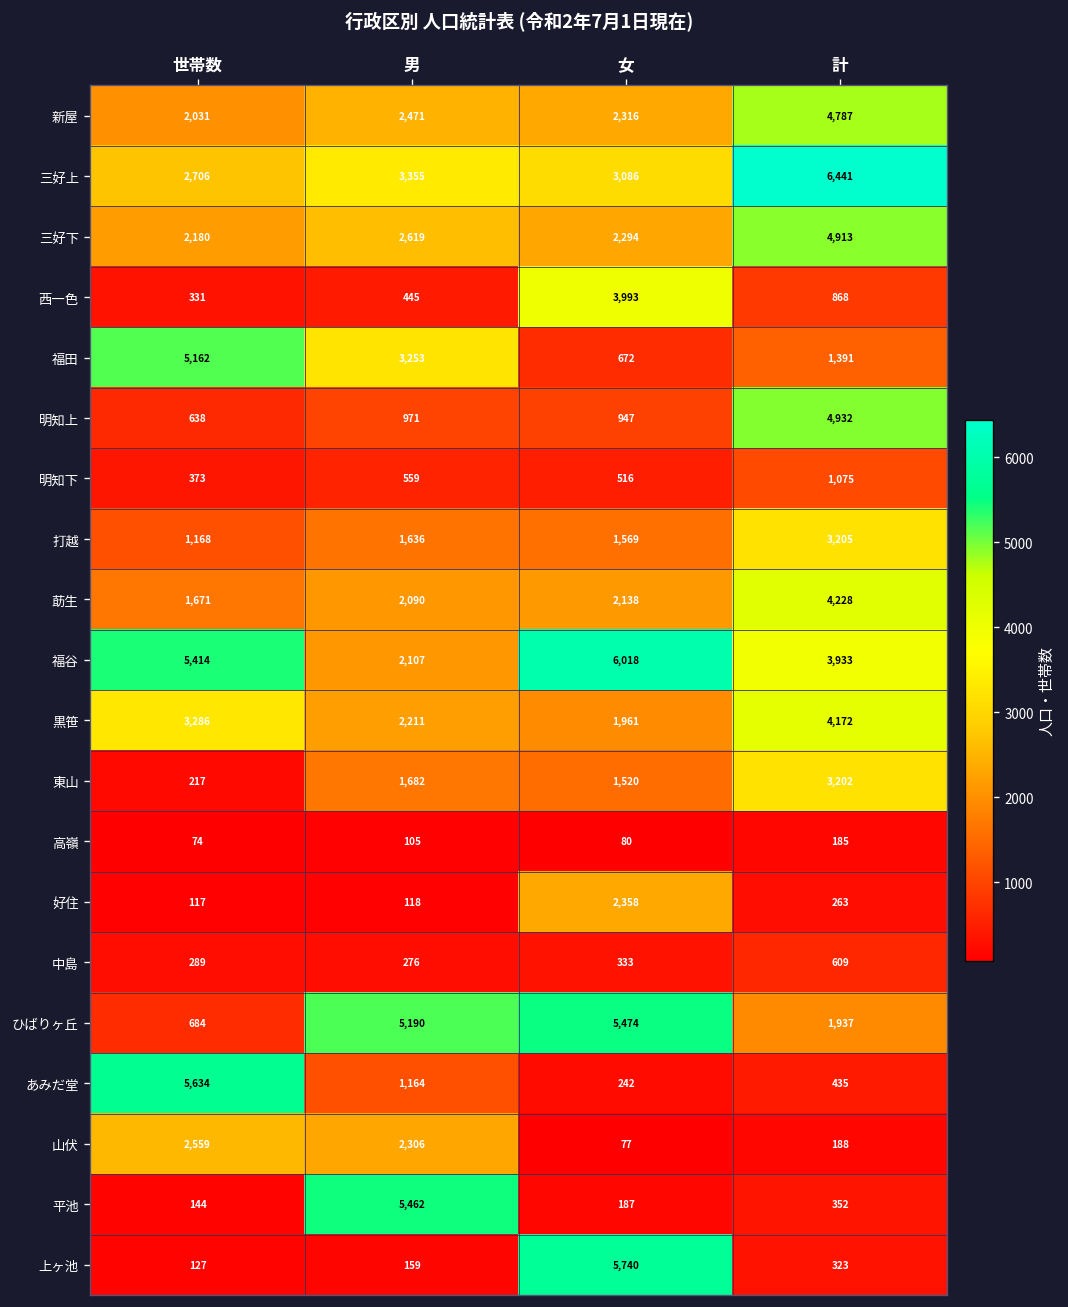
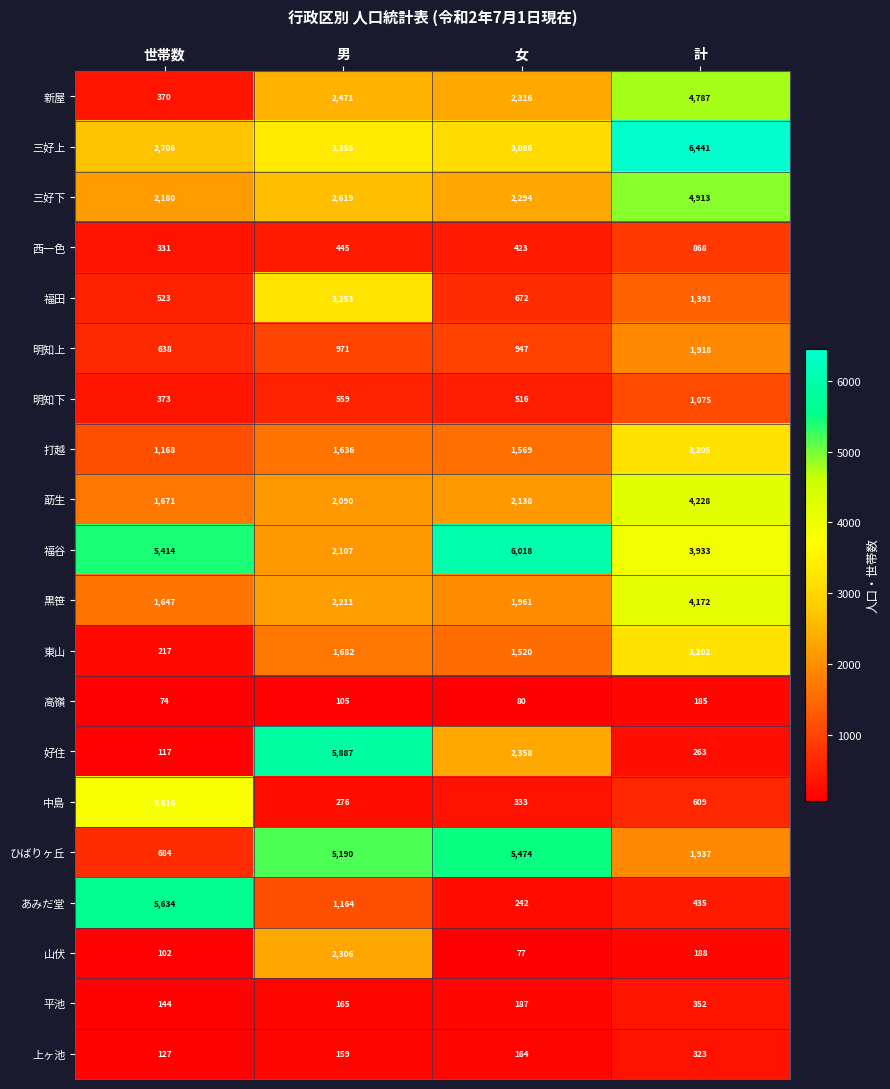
新屋, 世帯数: 2,031 -> 370
西一色, 女: 3,993 -> 423
福田, 世帯数: 5,162 -> 523
明知上, 計: 4,932 -> 1,918
黒笹, 世帯数: 3,286 -> 1,647
好住, 男: 118 -> 5,887
中島, 世帯数: 289 -> 3,816
山伏, 世帯数: 2,559 -> 102
平池, 男: 5,462 -> 165
上ヶ池, 女: 5,740 -> 164
